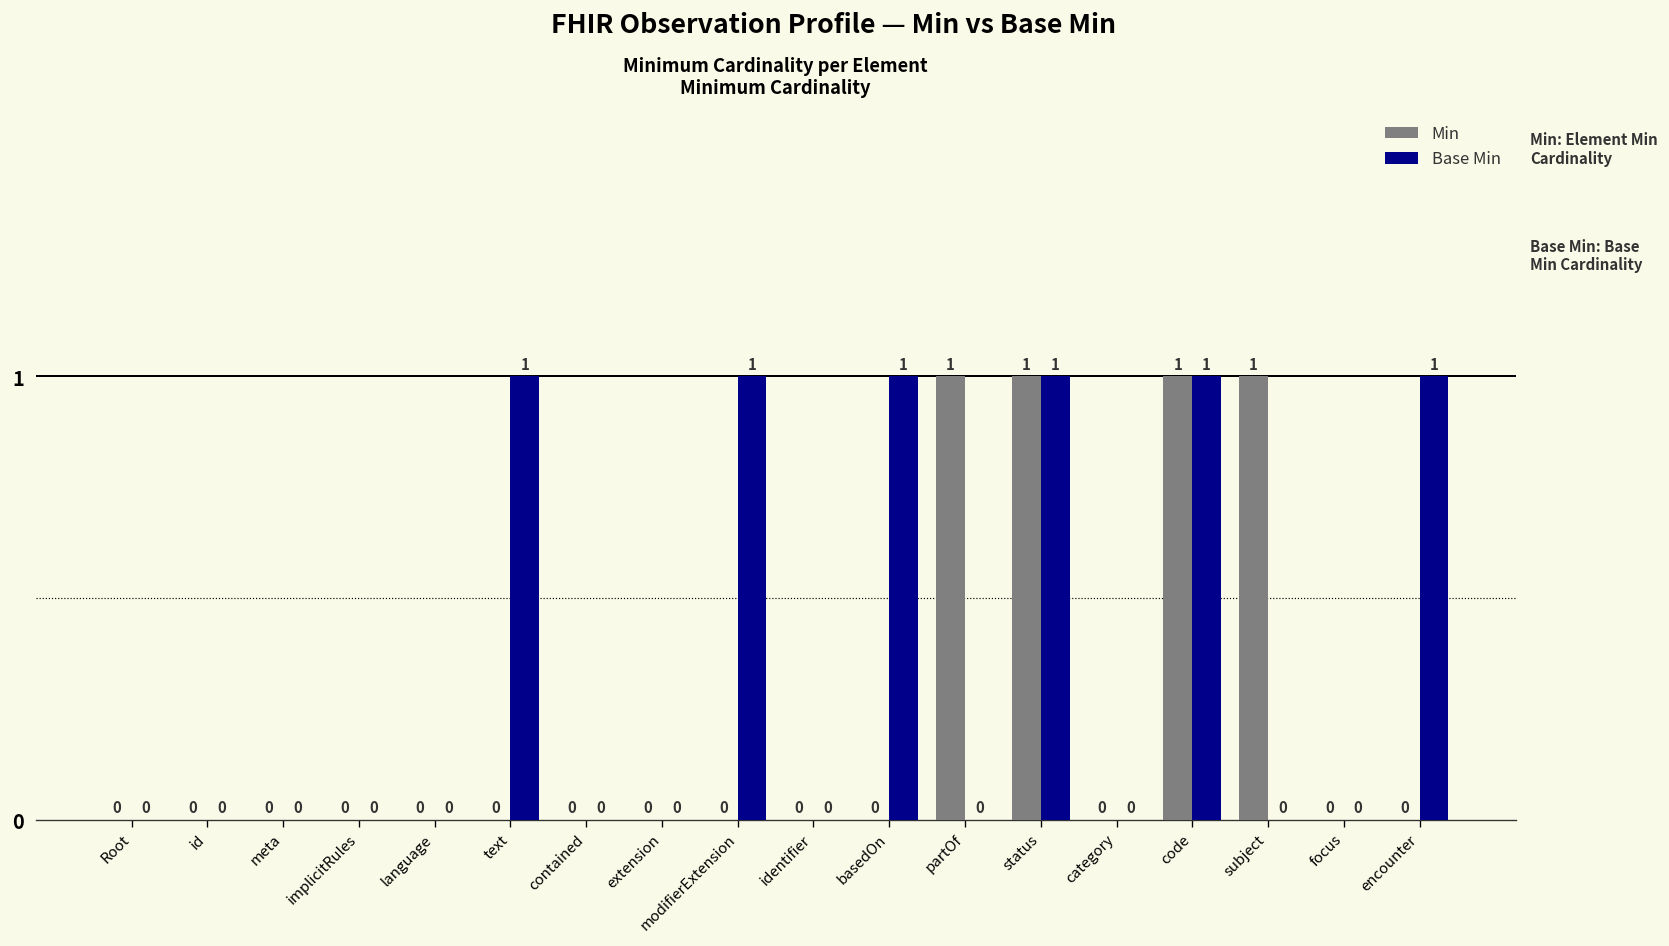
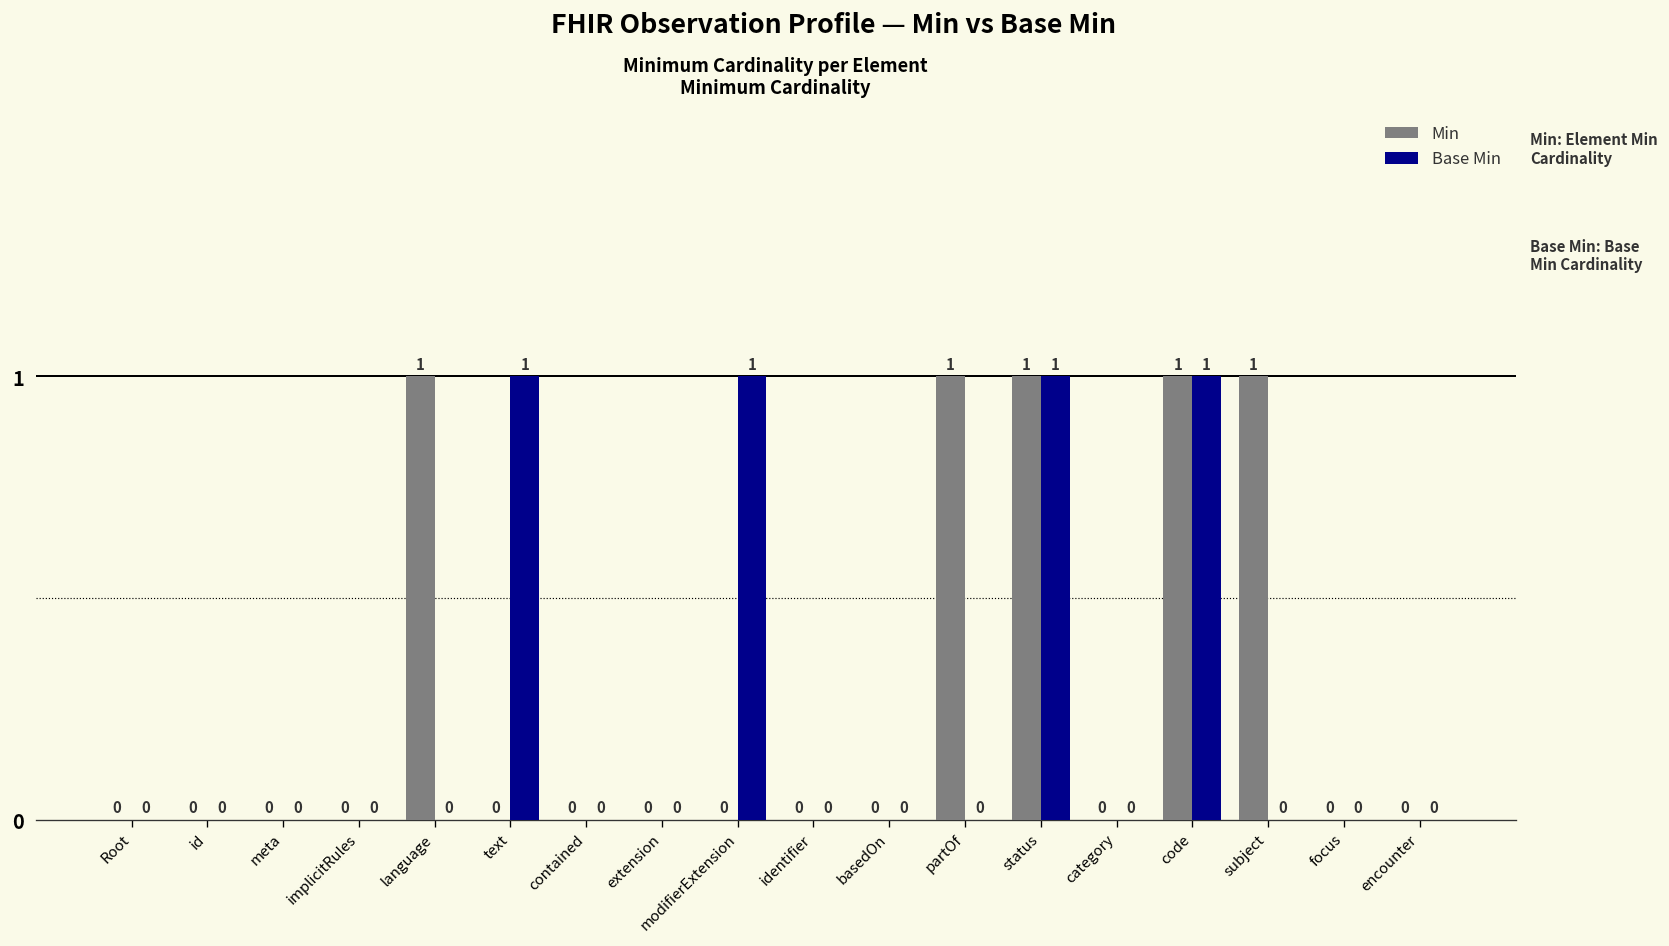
Min, language: 0 -> 1
Base Min, basedOn: 1 -> 0
Base Min, encounter: 1 -> 0
